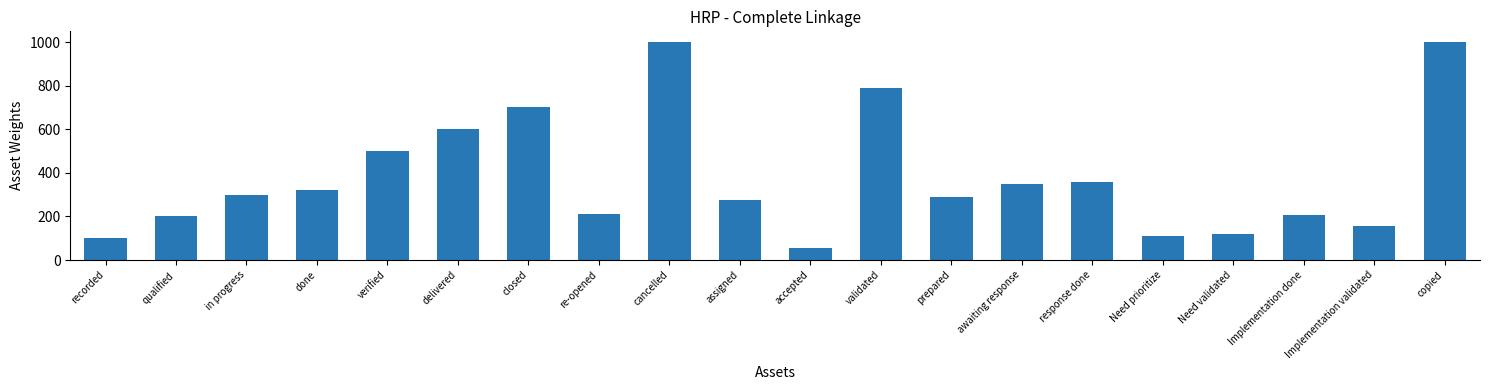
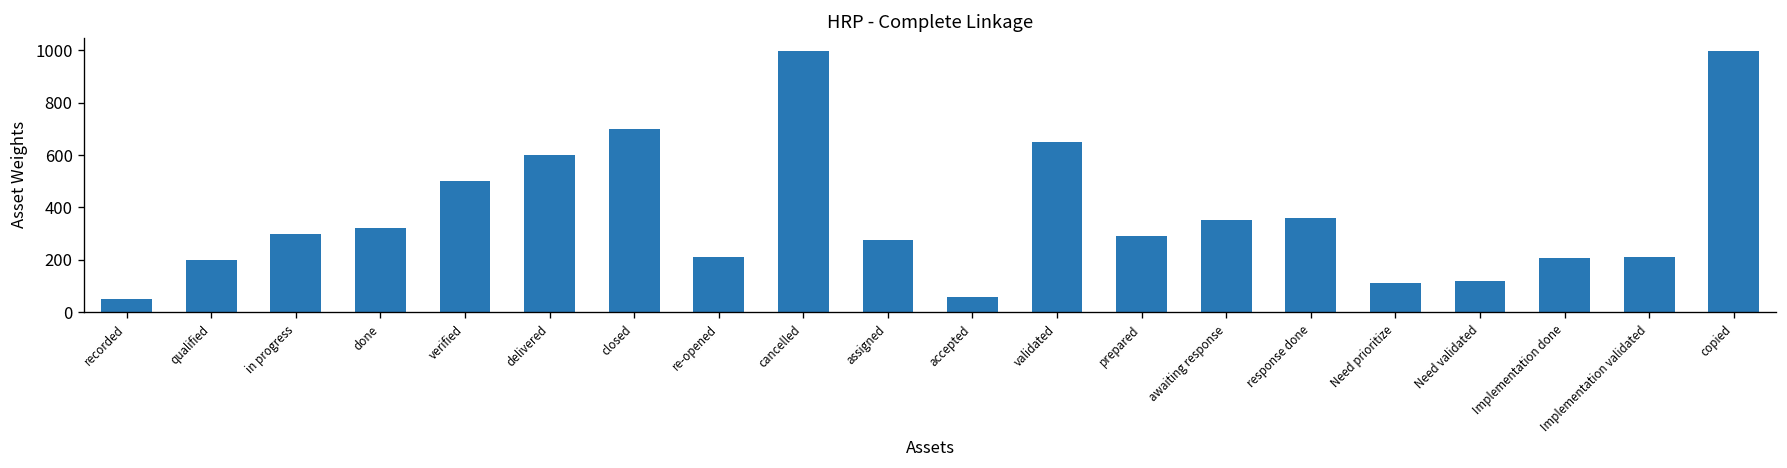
recorded: 100 -> 50
validated: 790 -> 650
Implementation validated: 160 -> 210
